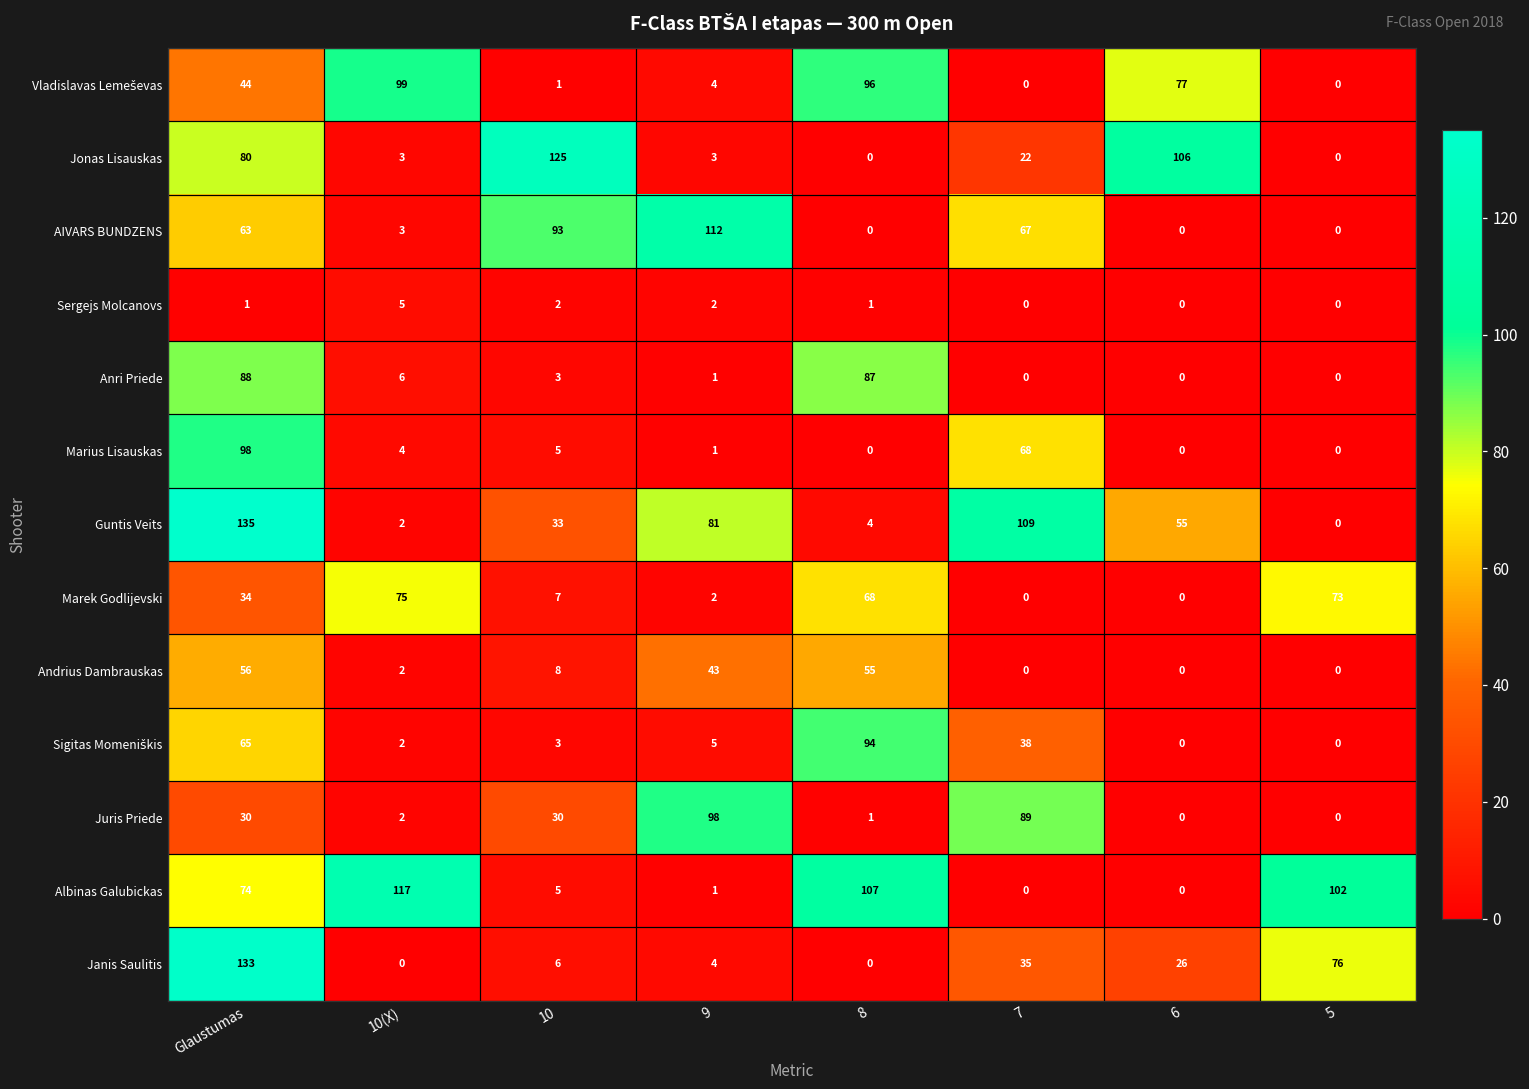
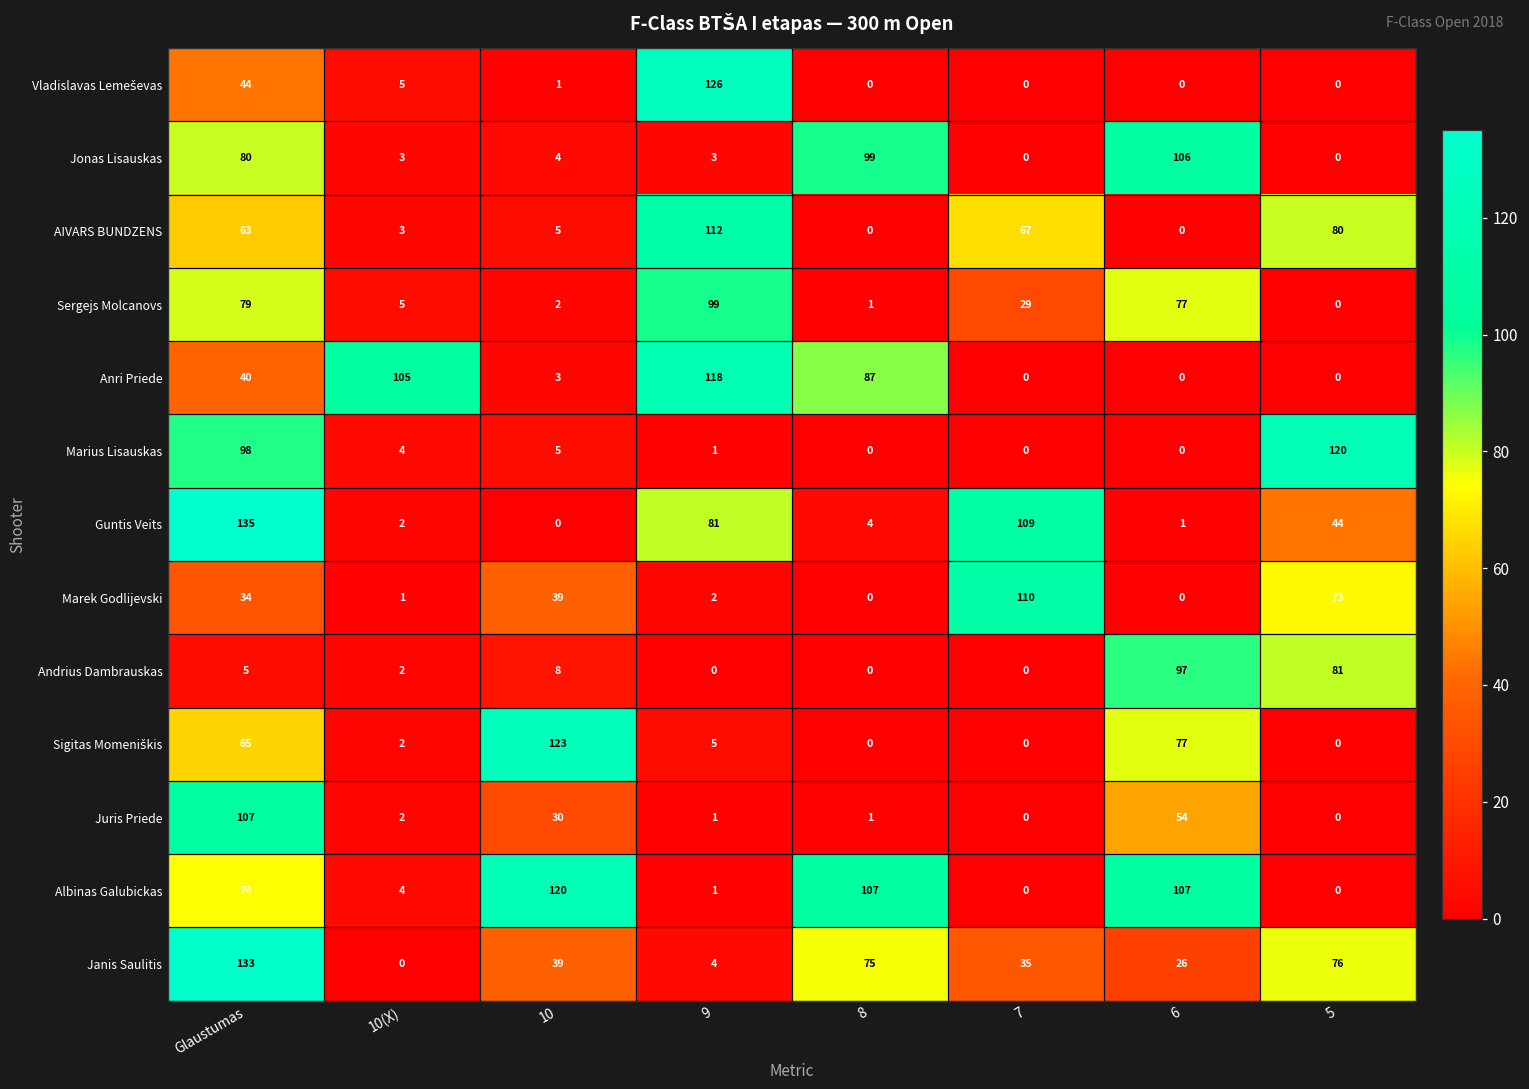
Vladislavas Lemeševas, 10(X): 99 -> 5
Vladislavas Lemeševas, 9: 4 -> 126
Vladislavas Lemeševas, 8: 96 -> 0
Vladislavas Lemeševas, 6: 77 -> 0
Jonas Lisauskas, 10: 125 -> 4
Jonas Lisauskas, 8: 0 -> 99
Jonas Lisauskas, 7: 22 -> 0
AIVARS BUNDZENS, 10: 93 -> 5
AIVARS BUNDZENS, 5: 0 -> 80
Sergejs Molcanovs, Glaustumas: 1 -> 79
Sergejs Molcanovs, 9: 2 -> 99
Sergejs Molcanovs, 7: 0 -> 29
Sergejs Molcanovs, 6: 0 -> 77
Anri Priede, Glaustumas: 88 -> 40
Anri Priede, 10(X): 6 -> 105
Anri Priede, 9: 1 -> 118
Marius Lisauskas, 7: 68 -> 0
Marius Lisauskas, 5: 0 -> 120
Guntis Veits, 10: 33 -> 0
Guntis Veits, 6: 55 -> 1
Guntis Veits, 5: 0 -> 44
Marek Godlijevski, 10(X): 75 -> 1
Marek Godlijevski, 10: 7 -> 39
Marek Godlijevski, 8: 68 -> 0
Marek Godlijevski, 7: 0 -> 110
Andrius Dambrauskas, Glaustumas: 56 -> 5
Andrius Dambrauskas, 9: 43 -> 0
Andrius Dambrauskas, 8: 55 -> 0
Andrius Dambrauskas, 6: 0 -> 97
Andrius Dambrauskas, 5: 0 -> 81
Sigitas Momeniškis, 10: 3 -> 123
Sigitas Momeniškis, 8: 94 -> 0
Sigitas Momeniškis, 7: 38 -> 0
Sigitas Momeniškis, 6: 0 -> 77
Juris Priede, Glaustumas: 30 -> 107
Juris Priede, 9: 98 -> 1
Juris Priede, 7: 89 -> 0
Juris Priede, 6: 0 -> 54
Albinas Galubickas, 10(X): 117 -> 4
Albinas Galubickas, 10: 5 -> 120
Albinas Galubickas, 6: 0 -> 107
Albinas Galubickas, 5: 102 -> 0
Janis Saulitis, 10: 6 -> 39
Janis Saulitis, 8: 0 -> 75
